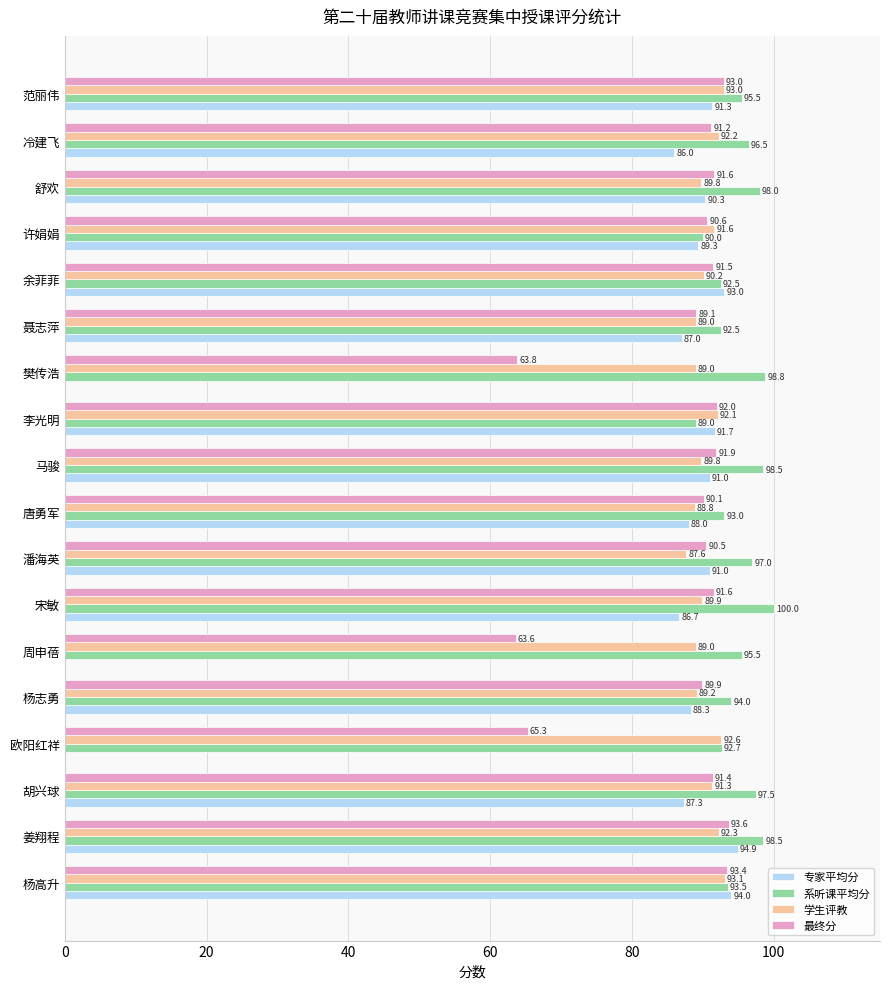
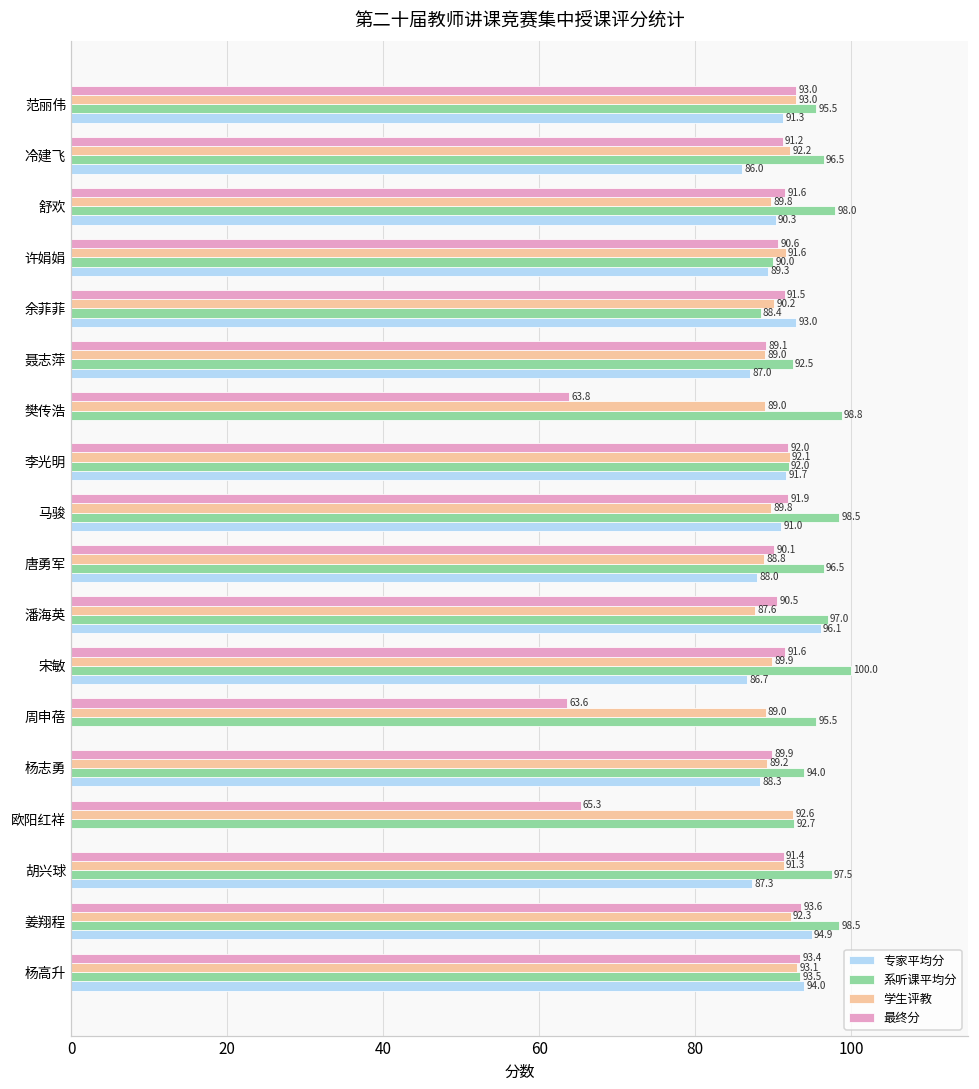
系听课平均分, 余菲菲: 92.5 -> 88.4
系听课平均分, 李光明: 89.0 -> 92.0
系听课平均分, 唐勇军: 93.0 -> 96.5
专家平均分, 潘海英: 91.0 -> 96.1
